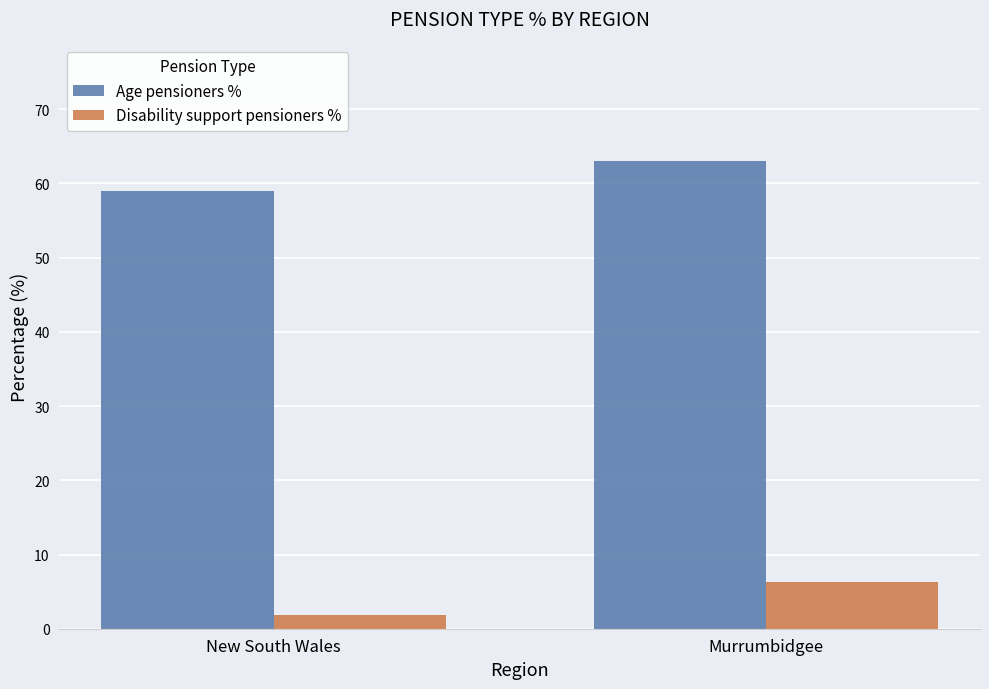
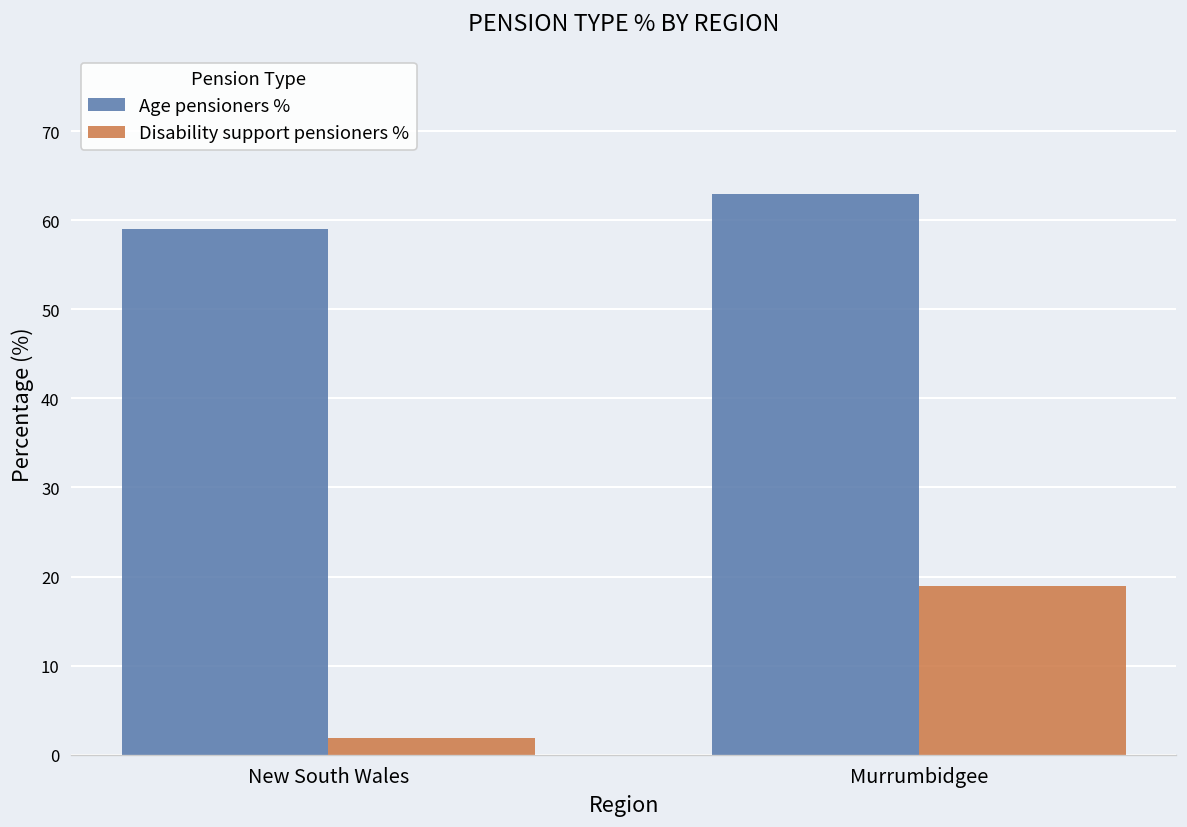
Disability support pensioners %, Murrumbidgee: 6 -> 19
